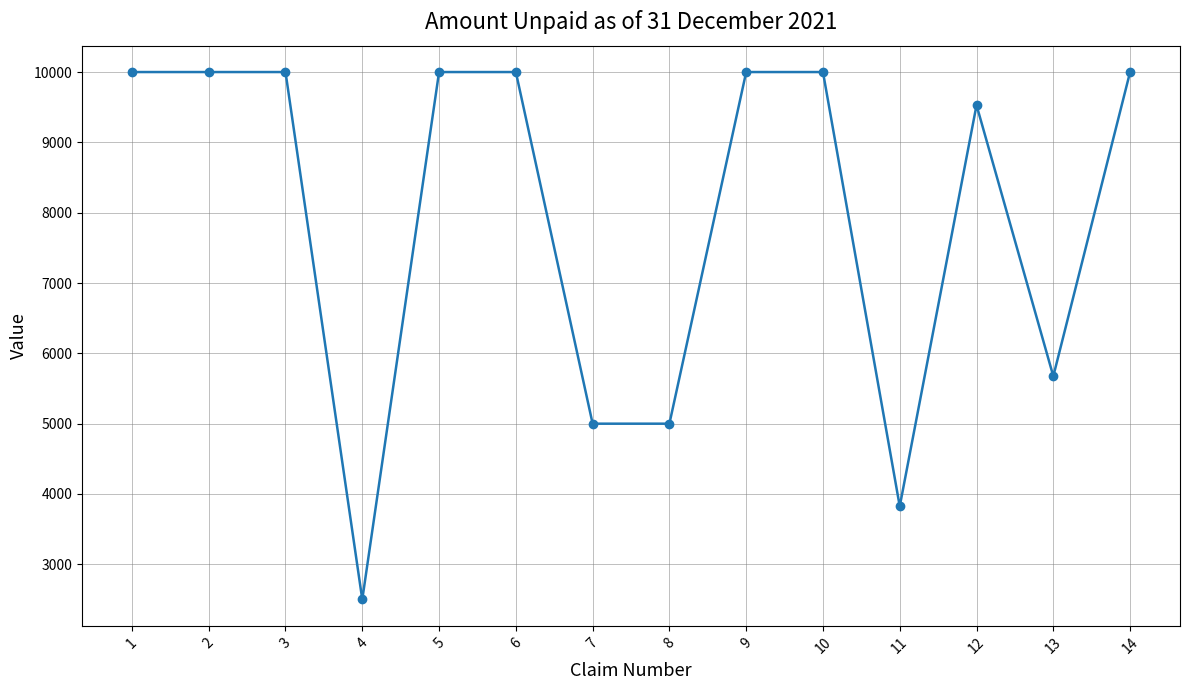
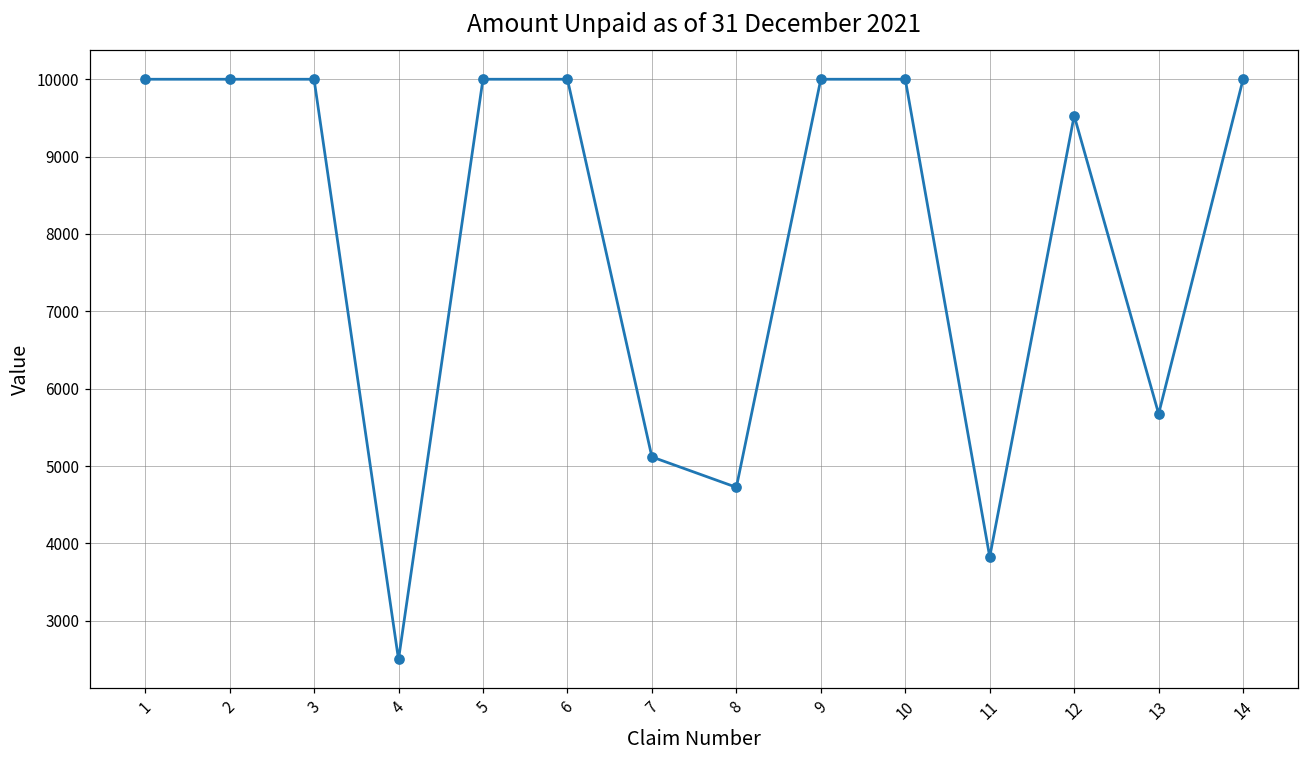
7: 5000 -> 5100
8: 5000 -> 4700
